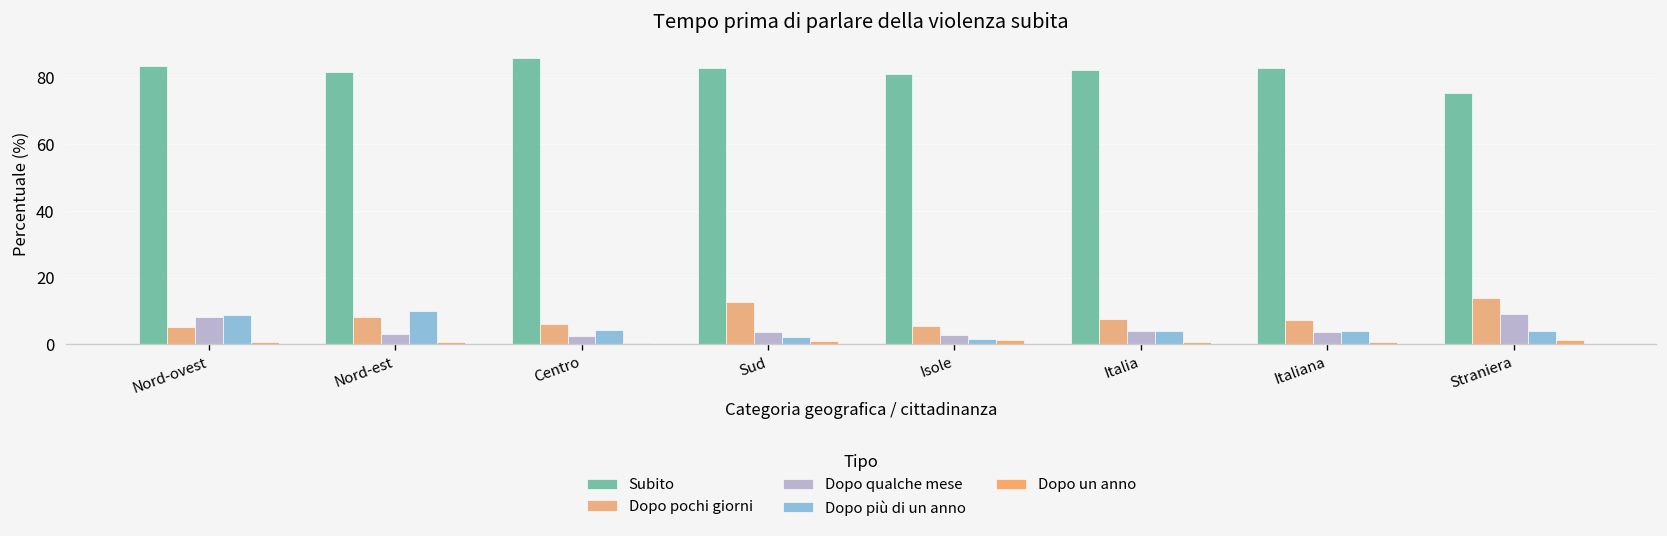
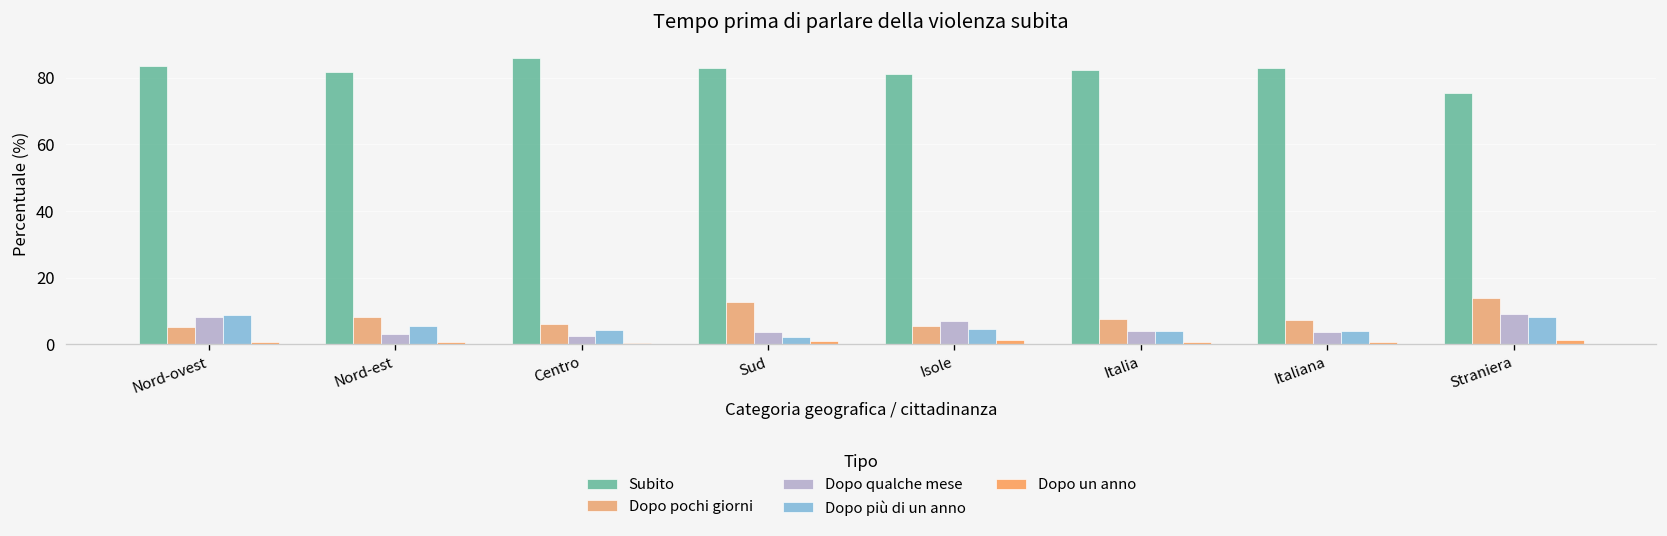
Dopo più di un anno, Nord-est: 10 -> 5
Dopo qualche mese, Isole: 3 -> 7
Dopo più di un anno, Isole: 2 -> 5
Dopo più di un anno, Straniera: 4 -> 8
